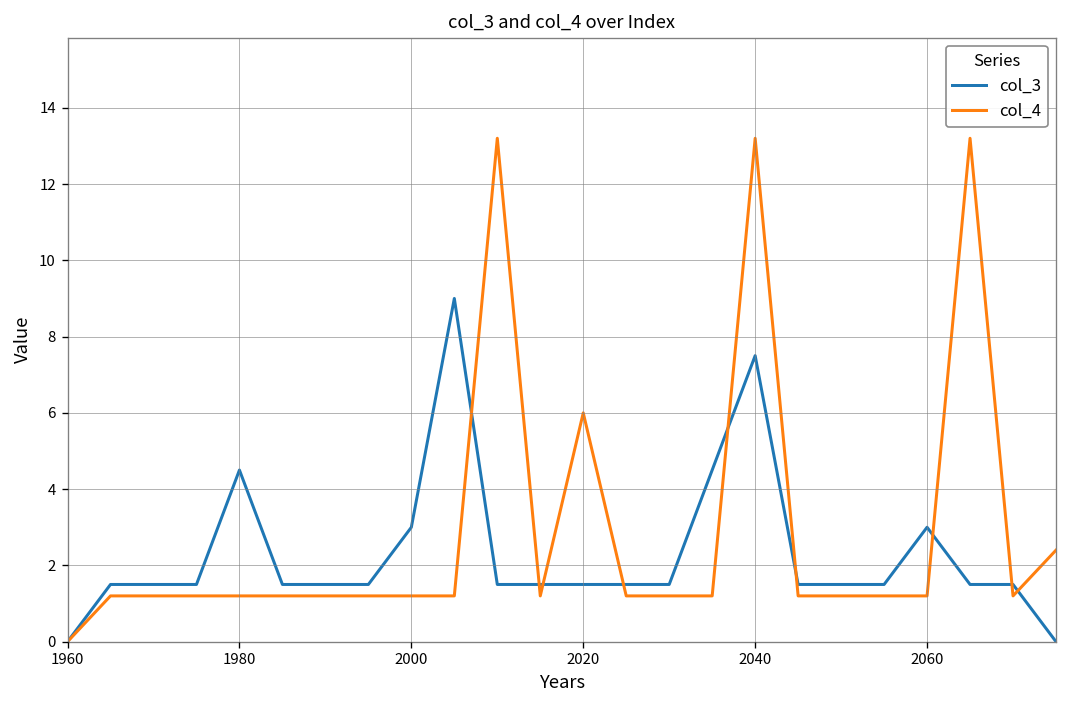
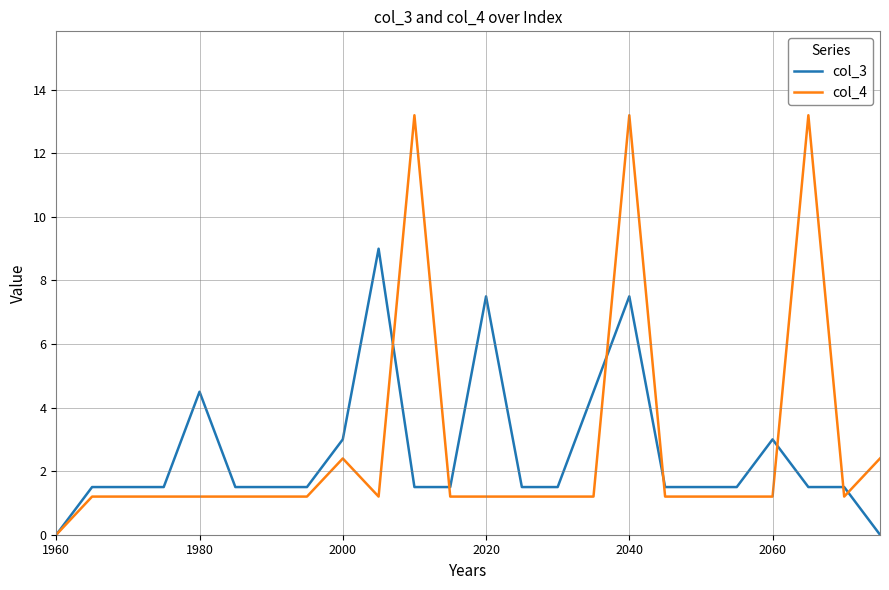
col_4, 2000: 1.2 -> 2.4
col_3, 2020: 1.5 -> 7.5
col_4, 2020: 6.0 -> 1.2
